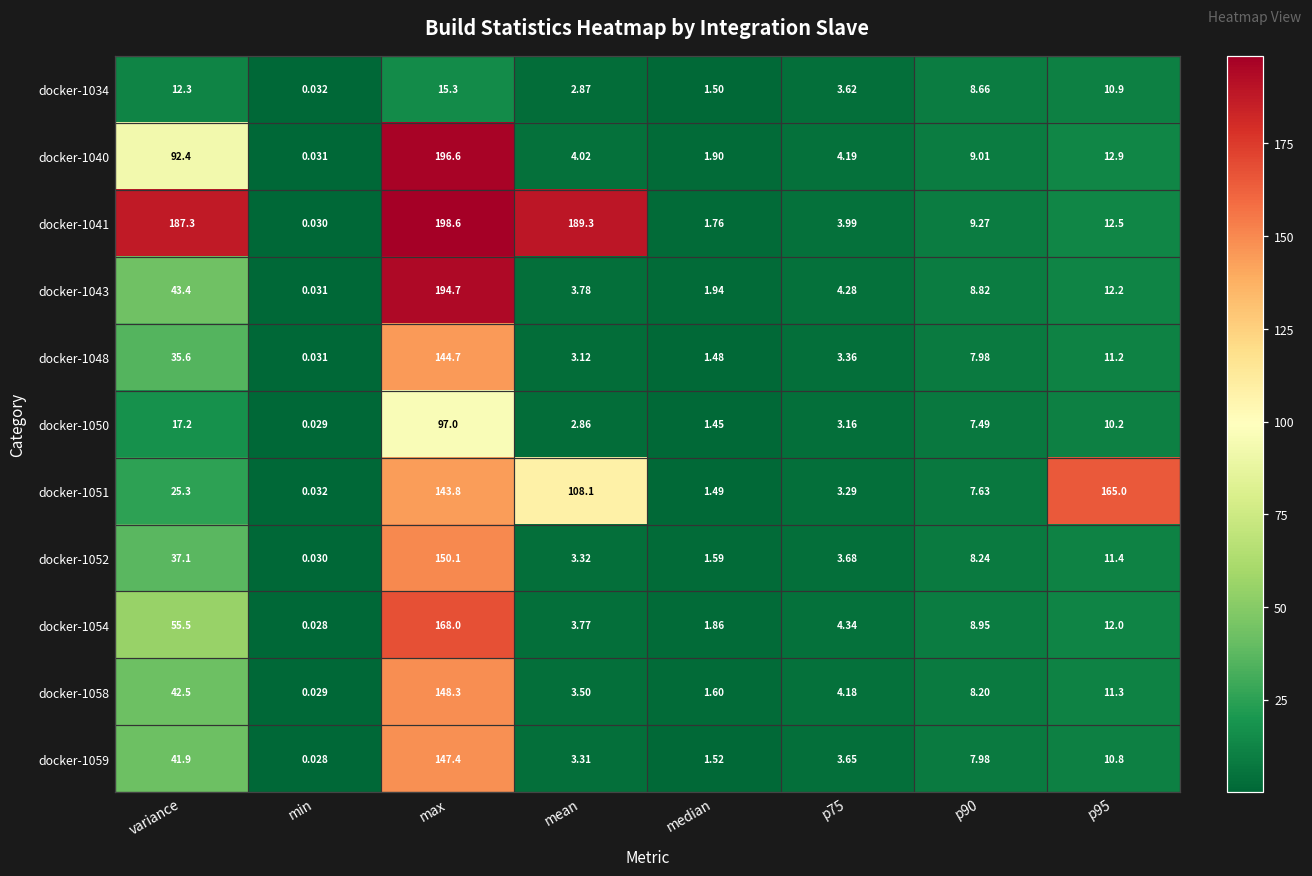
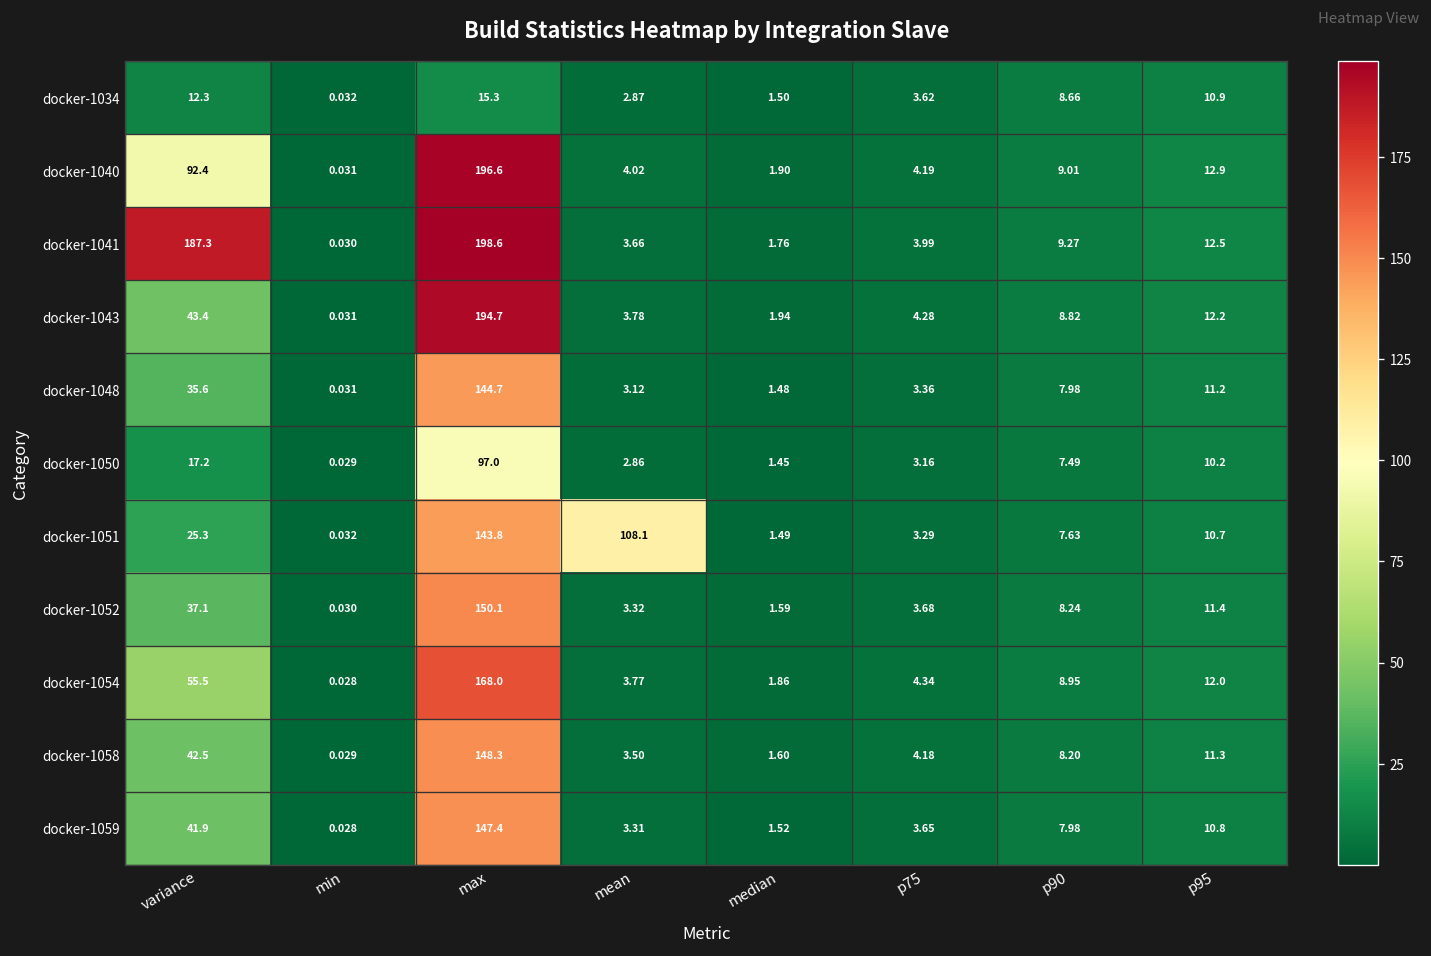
docker-1041, mean: 189.3 -> 3.66
docker-1051, p95: 165.0 -> 10.7
